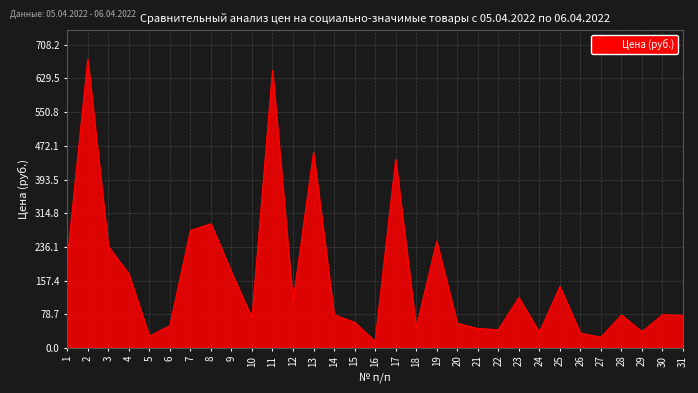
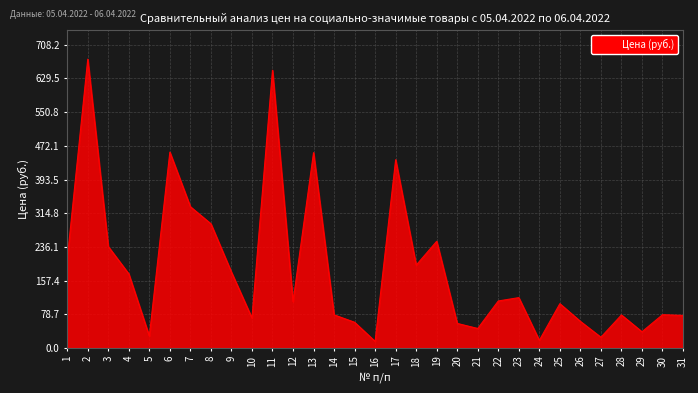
6: 50 -> 460
7: 270 -> 330
18: 50 -> 190
22: 40 -> 110
24: 40 -> 20
25: 140 -> 100
26: 30 -> 60
